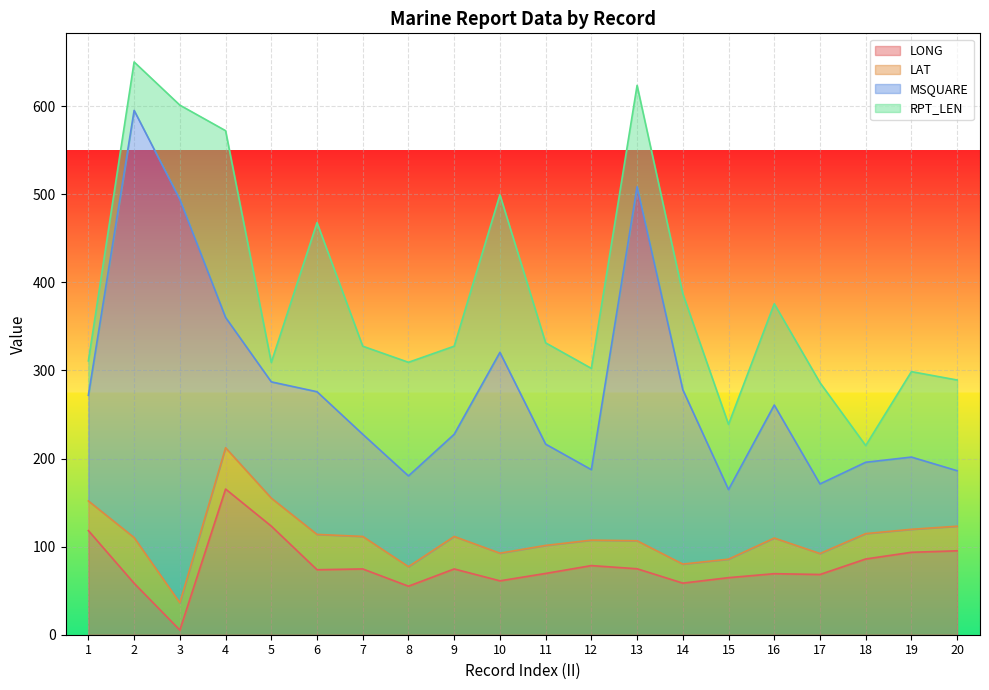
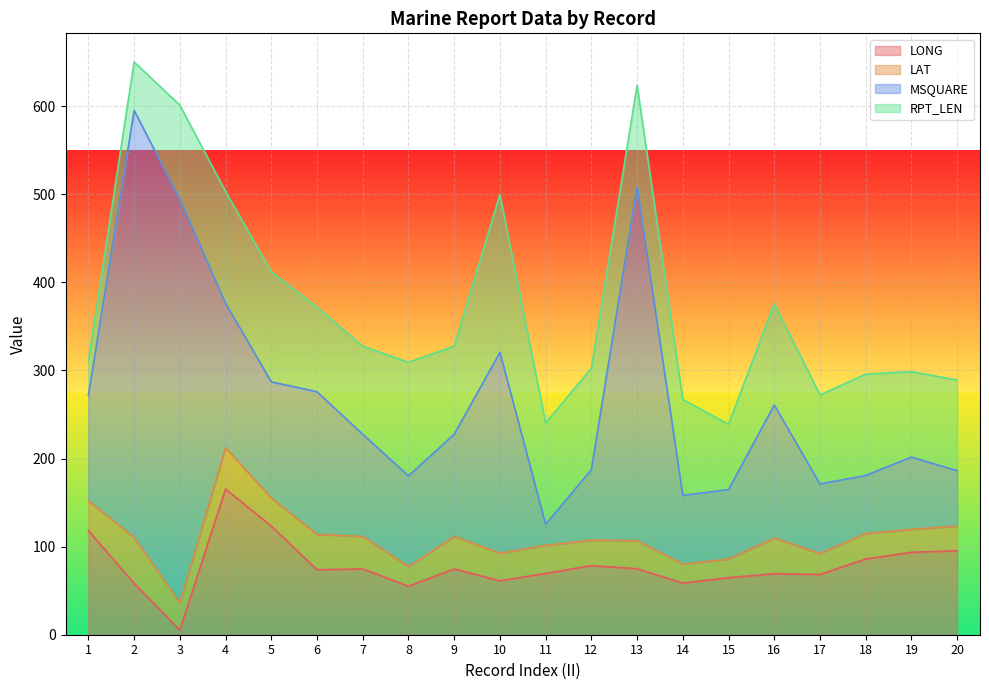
MSQUARE, 4: 150 -> 160
RPT_LEN, 4: 210 -> 130
RPT_LEN, 5: 20 -> 130
RPT_LEN, 6: 190 -> 100
MSQUARE, 11: 110 -> 20
MSQUARE, 14: 200 -> 80
RPT_LEN, 17: 120 -> 100
MSQUARE, 18: 80 -> 70
RPT_LEN, 18: 20 -> 120
